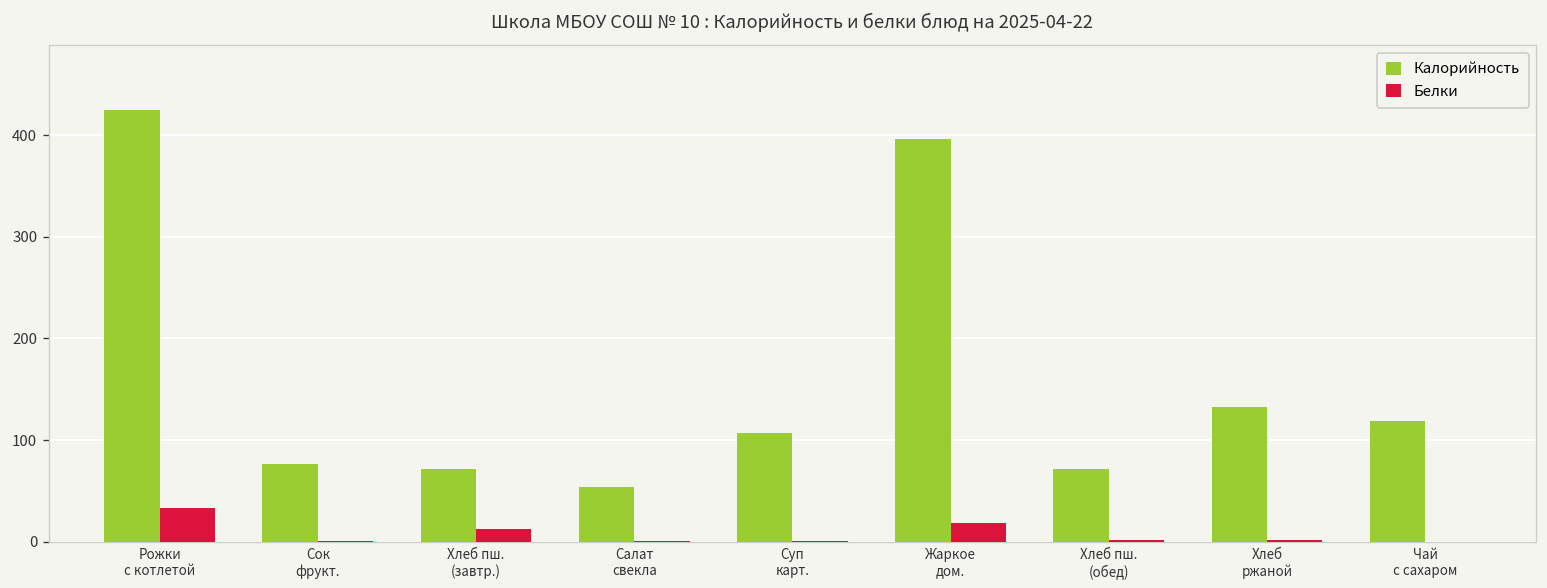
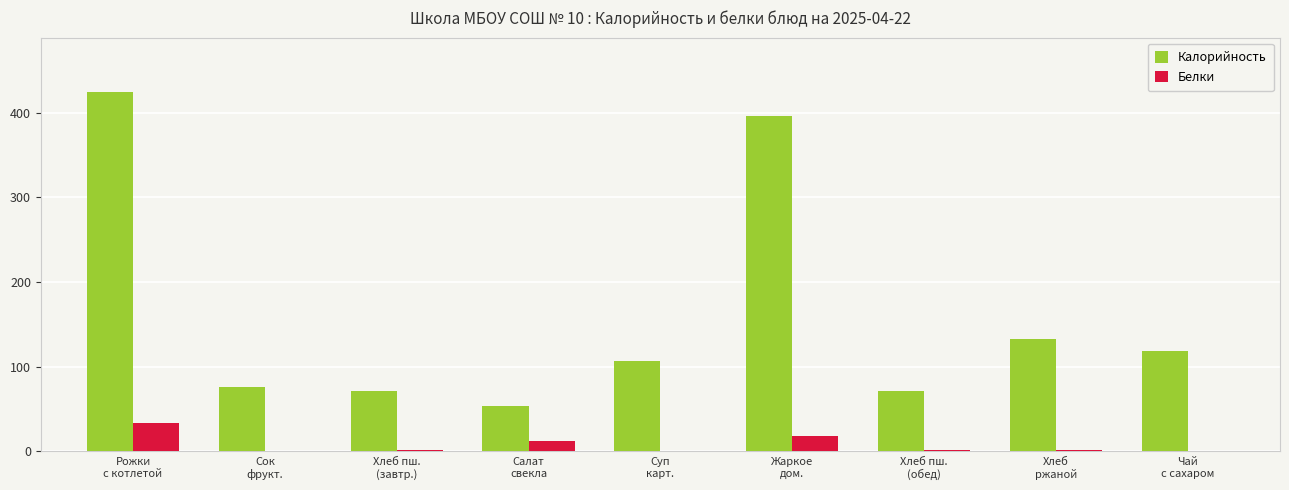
Белки, Хлеб пш. (завтр.): 10 -> 0
Белки, Салат свекла: 0 -> 10
